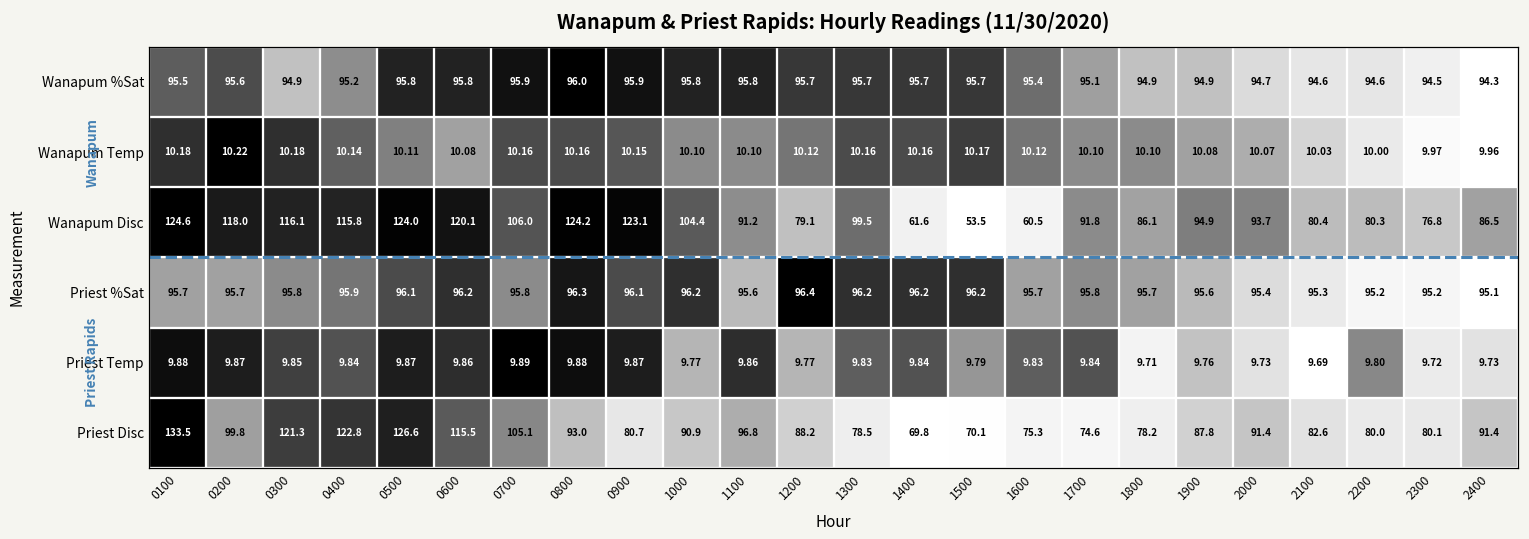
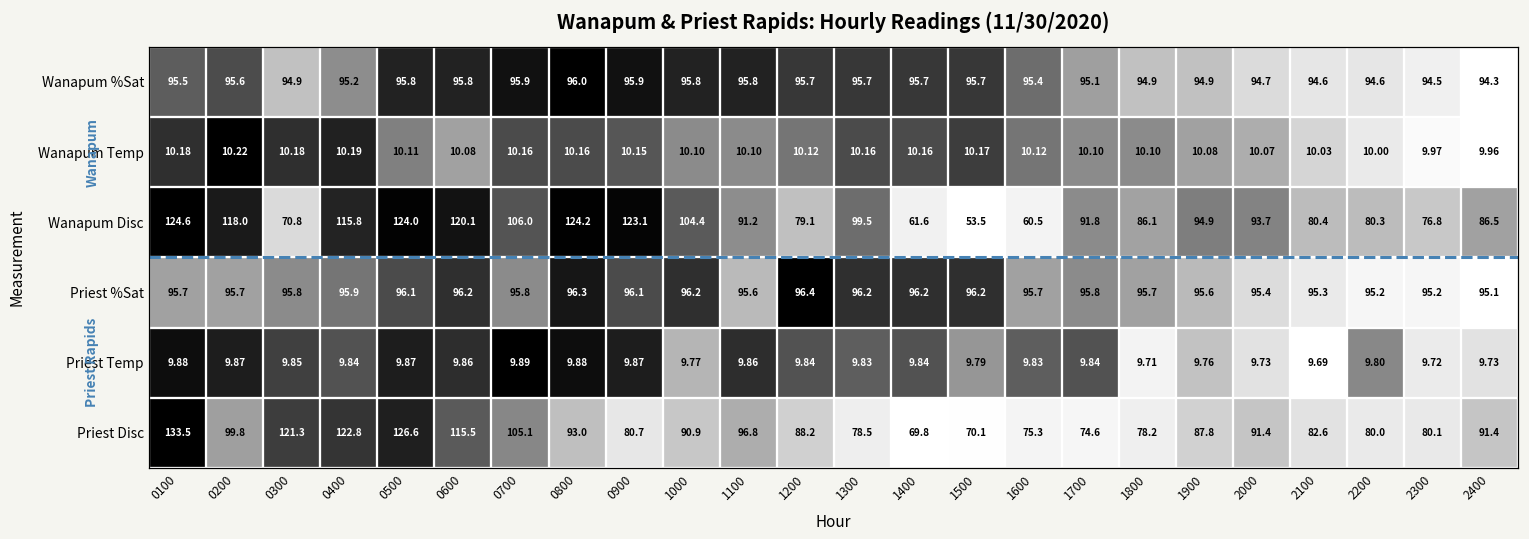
Wanapum Temp, 0400: 10.14 -> 10.19
Wanapum Disc, 0300: 116.1 -> 70.8
Priest Temp, 1200: 9.77 -> 9.84
